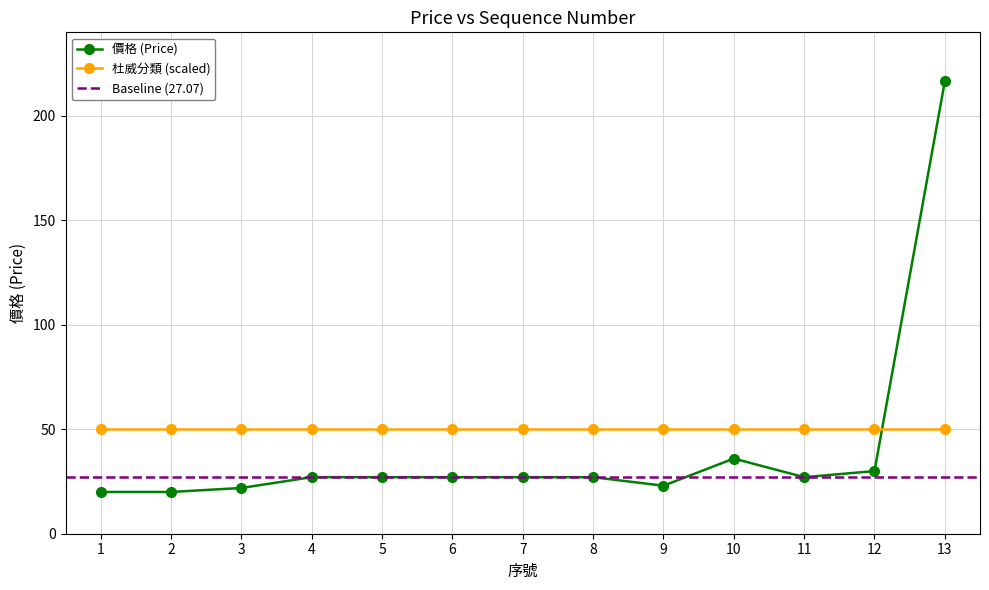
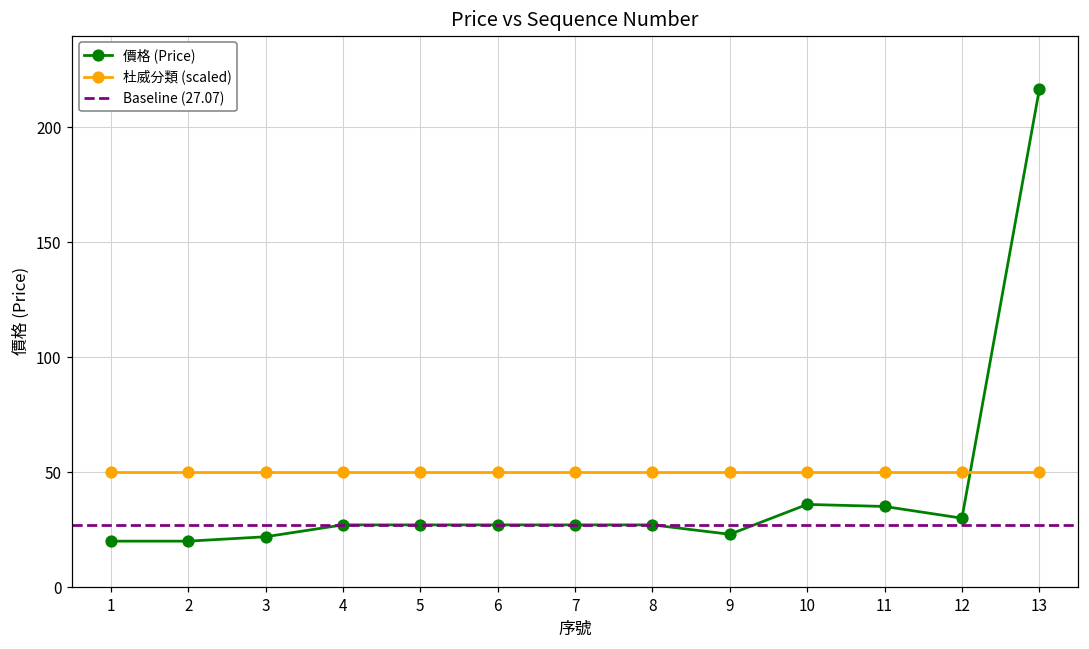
價格 (Price), 11: 27 -> 35
